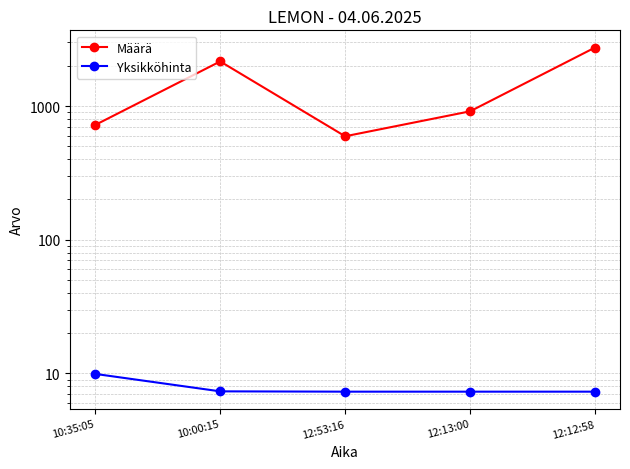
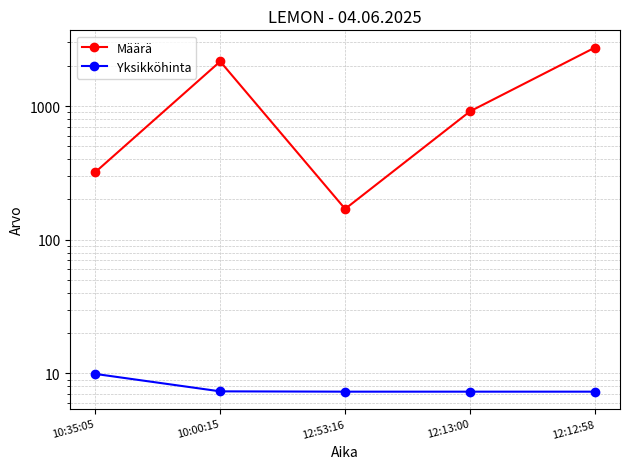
Määrä, 10:35:05: 700 -> 320
Määrä, 12:53:16: 600 -> 170
